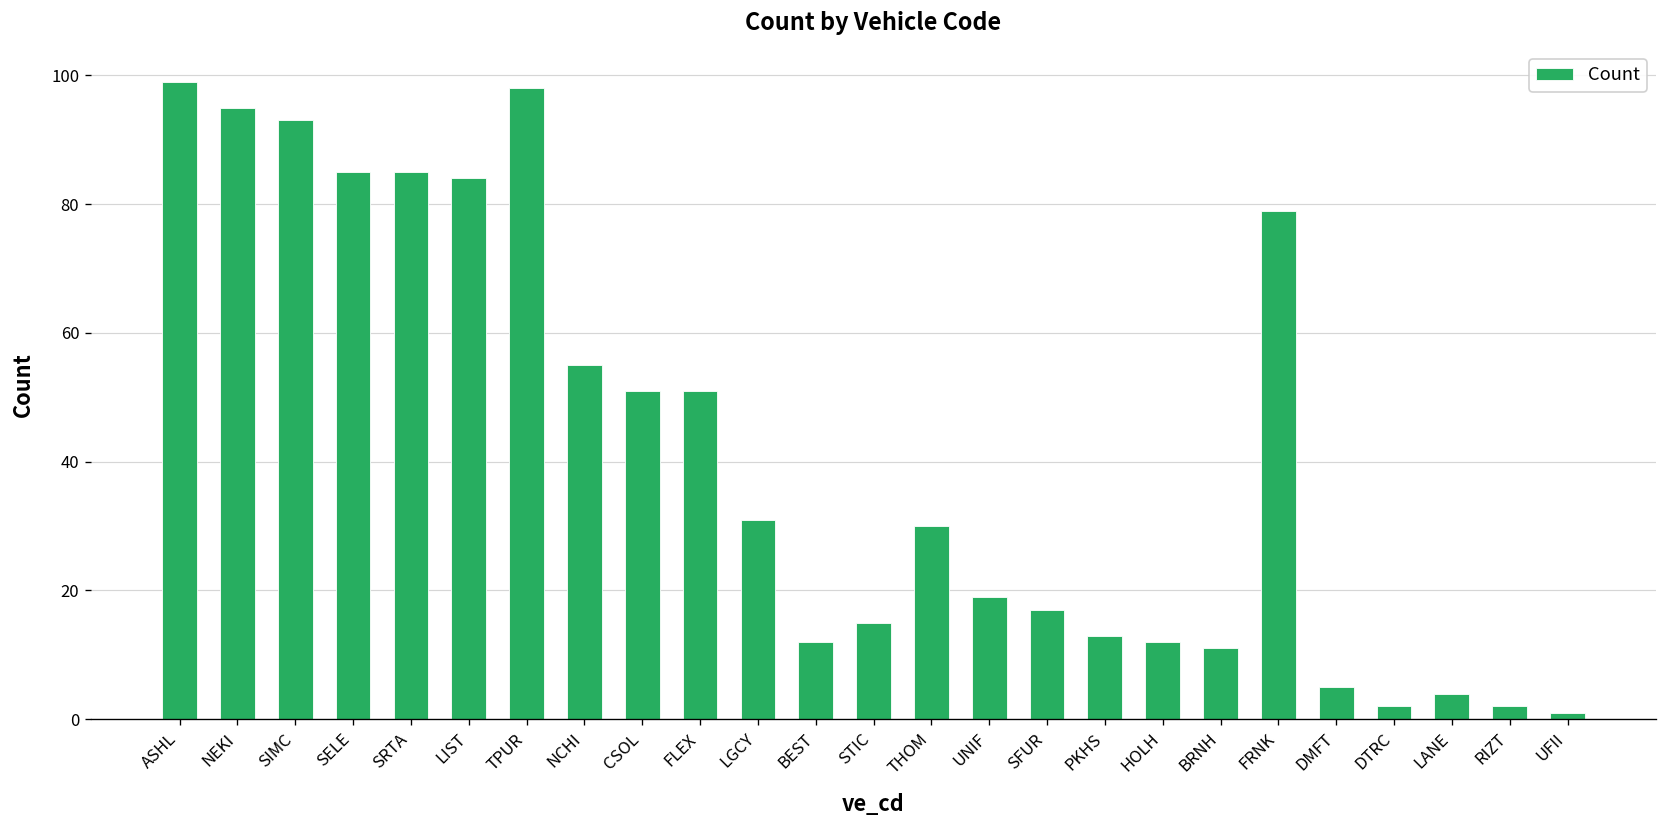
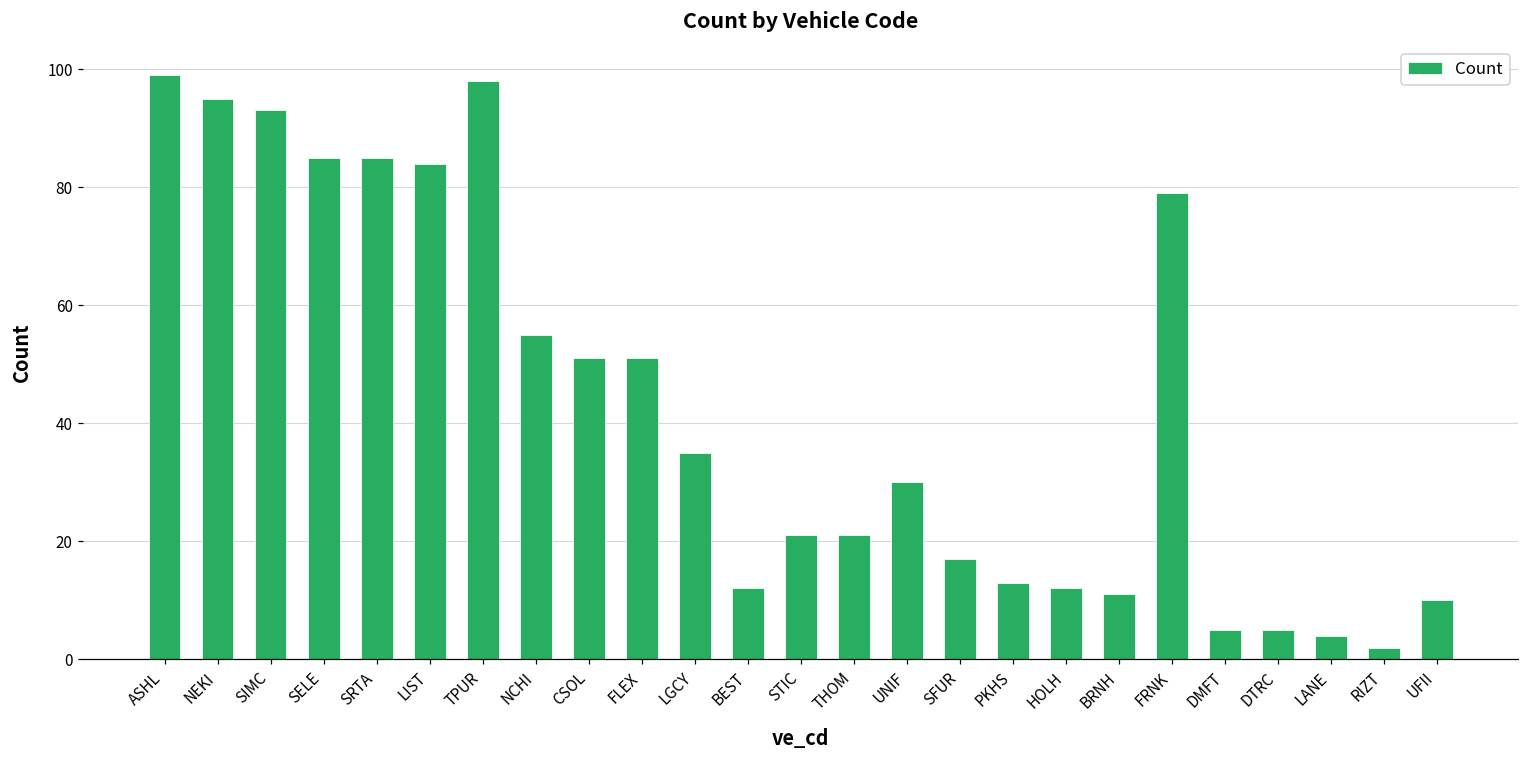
LGCY: 31 -> 35
STIC: 15 -> 21
THOM: 30 -> 21
UNIF: 19 -> 30
DTRC: 2 -> 5
UFII: 1 -> 10
